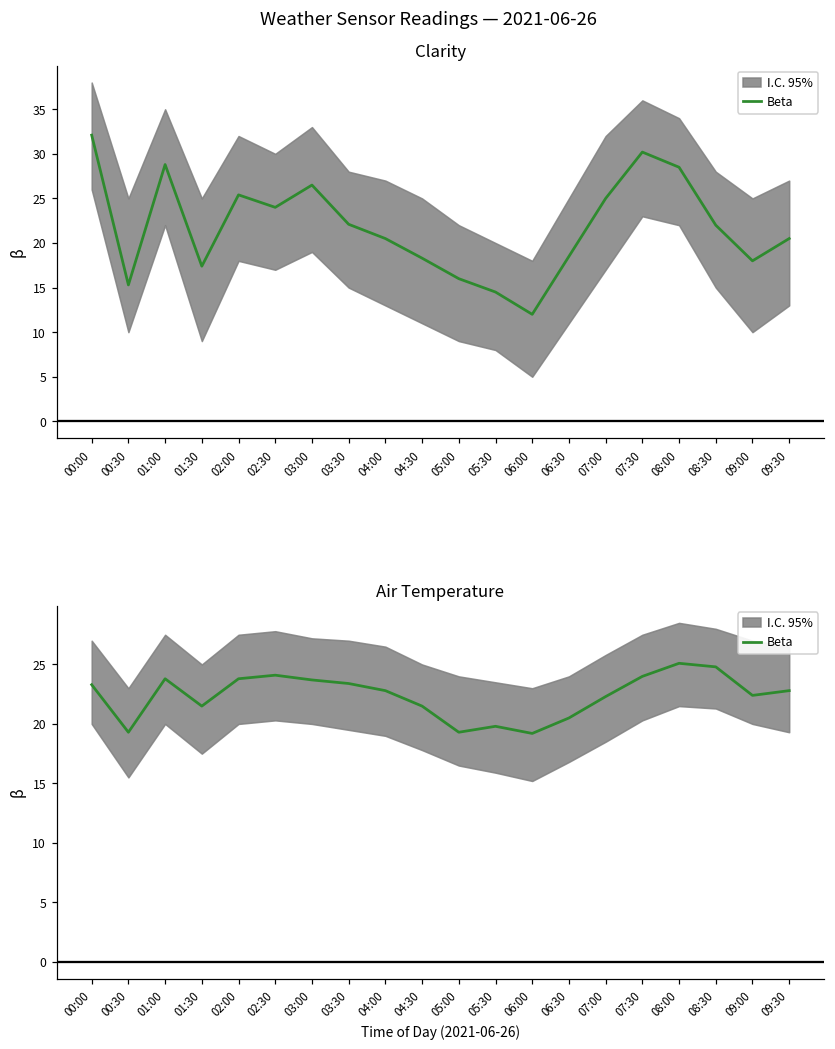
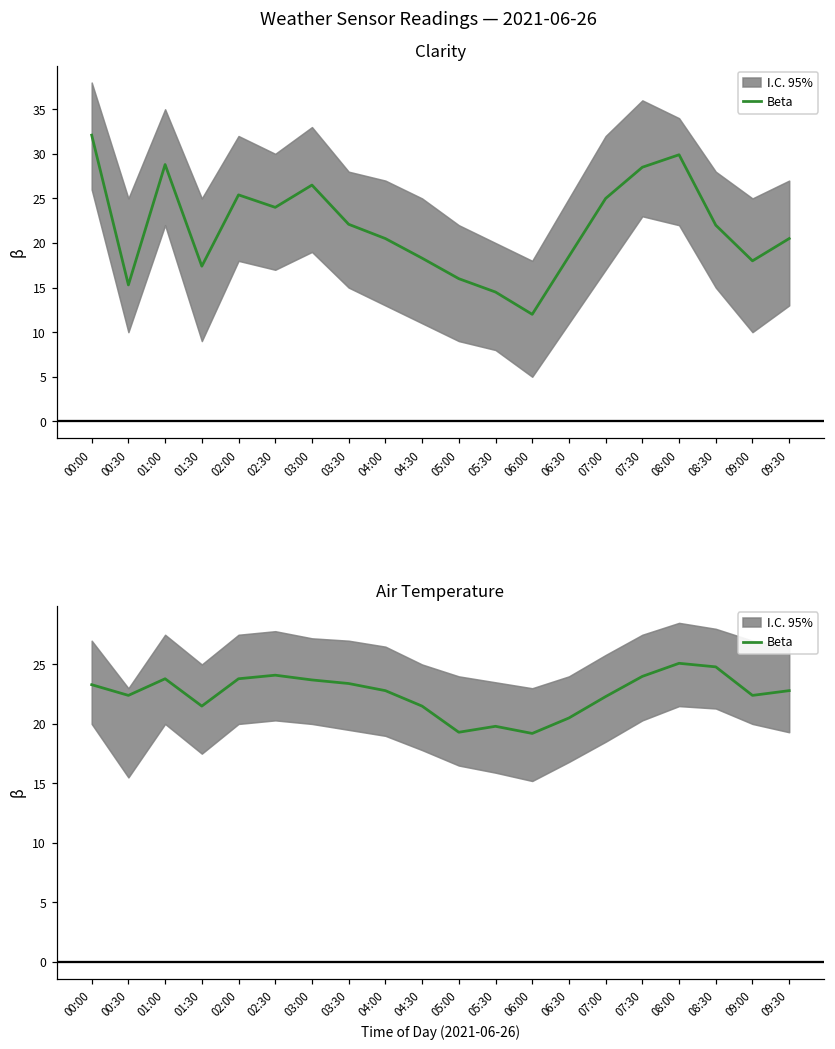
Clarity, Beta, 07:30: 30 -> 29
Clarity, Beta, 08:00: 29 -> 30
Air Temperature, Beta, 00:30: 19.3 -> 22.4
